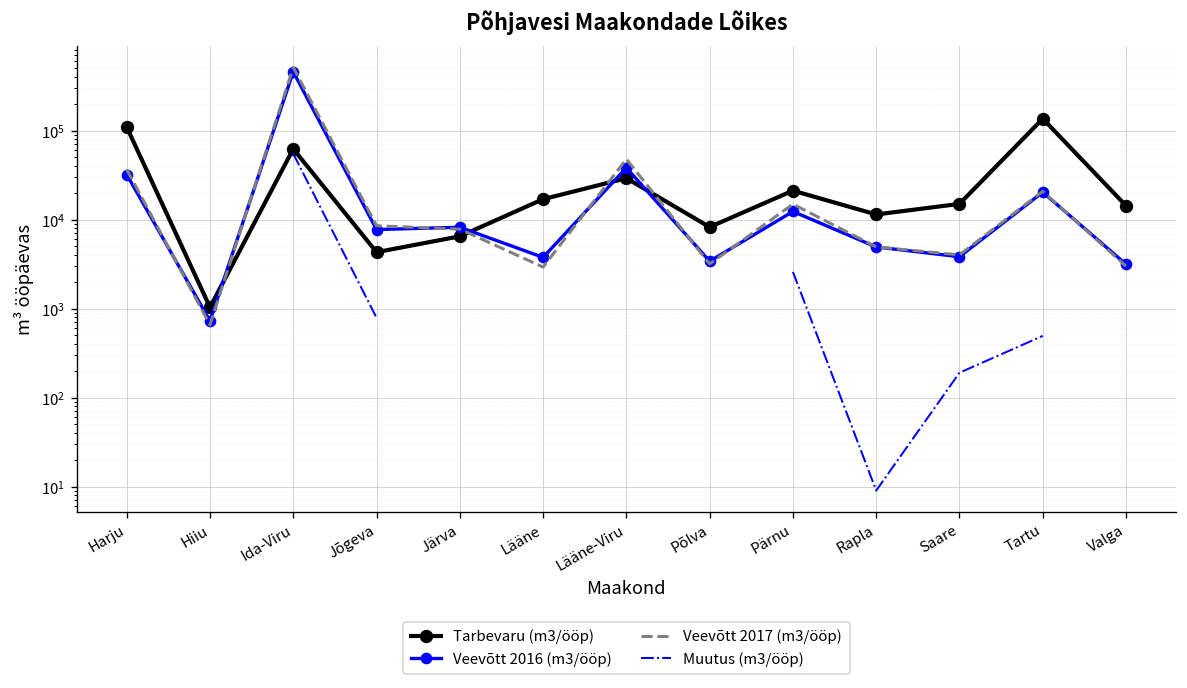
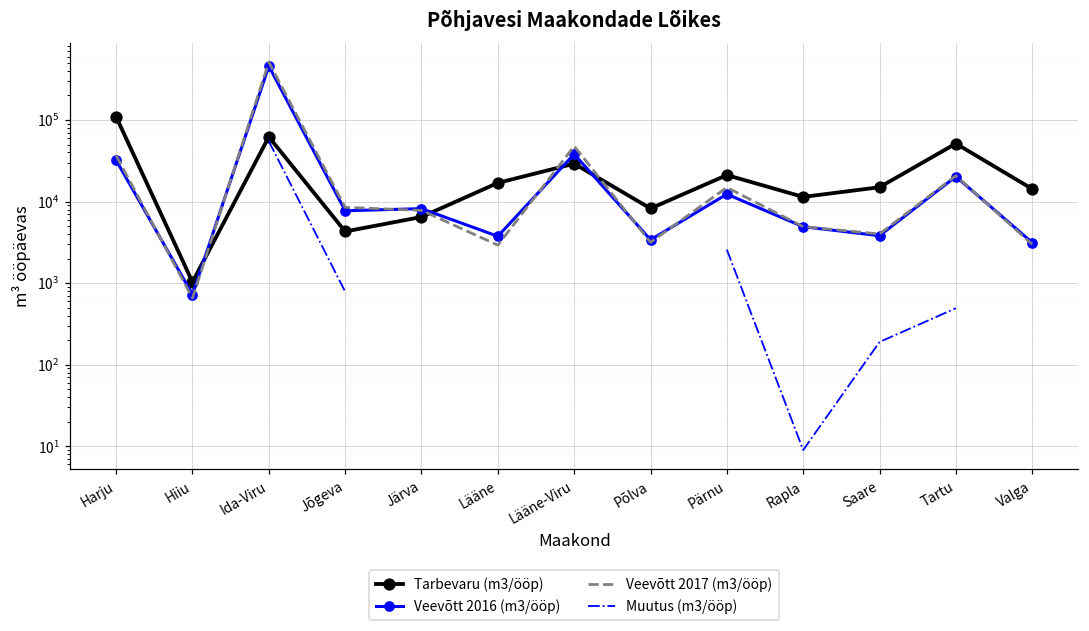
Tarbevaru (m3/ööp), Tartu: 140000 -> 50000
